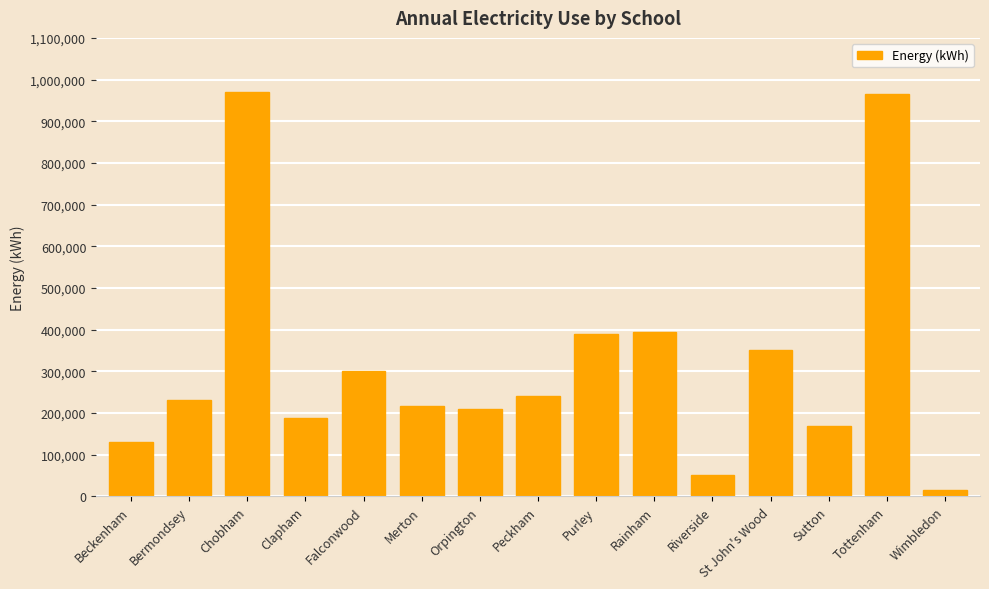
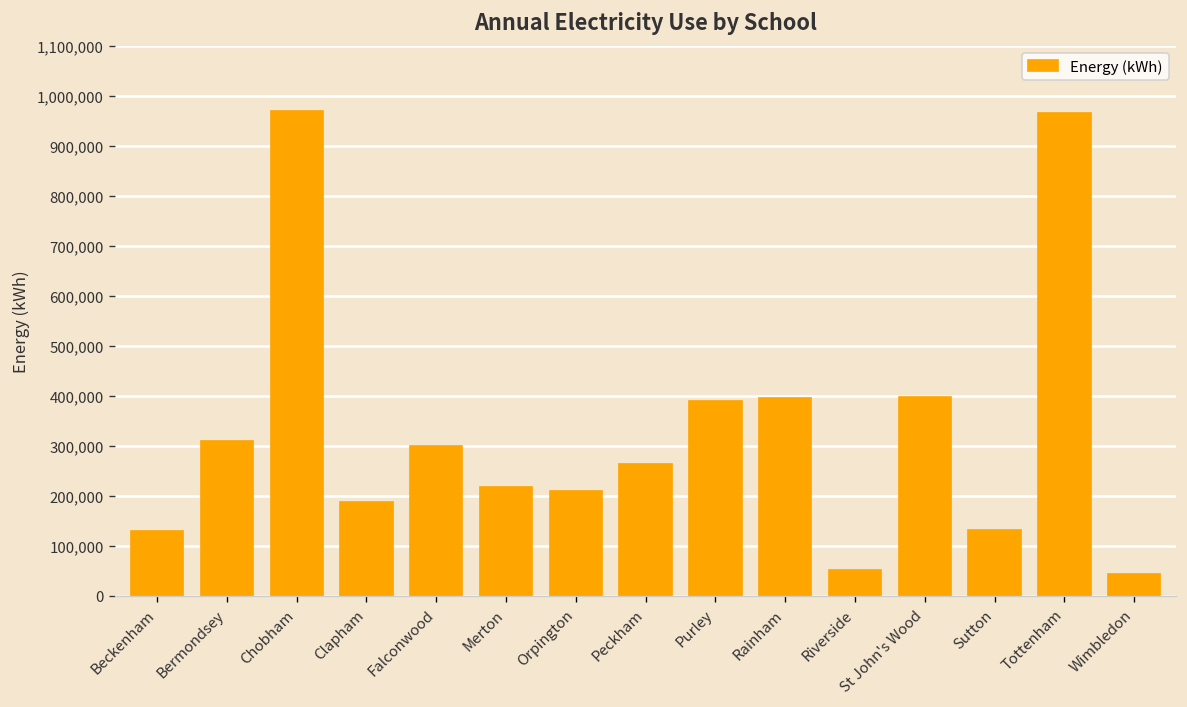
Bermondsey: 230,000 -> 310,000
Peckham: 240,000 -> 260,000
St John's Wood: 350,000 -> 400,000
Sutton: 170,000 -> 130,000
Wimbledon: 20,000 -> 40,000
